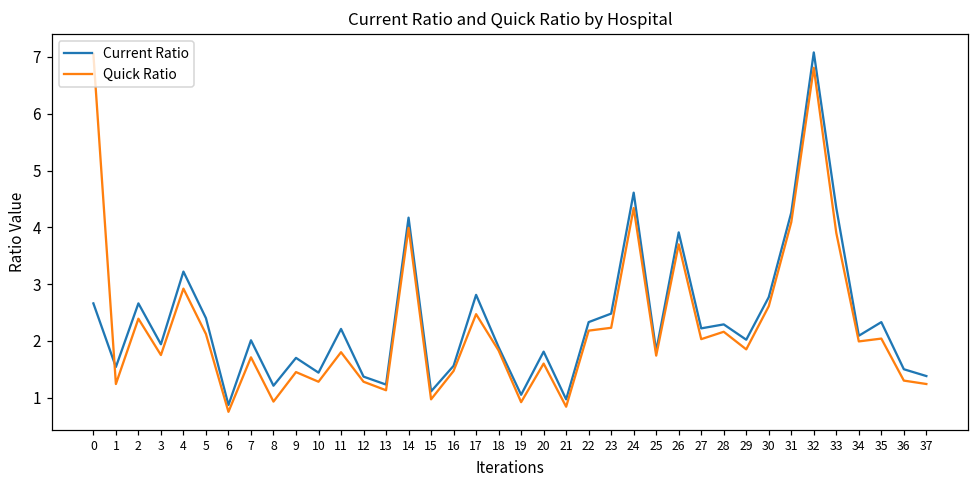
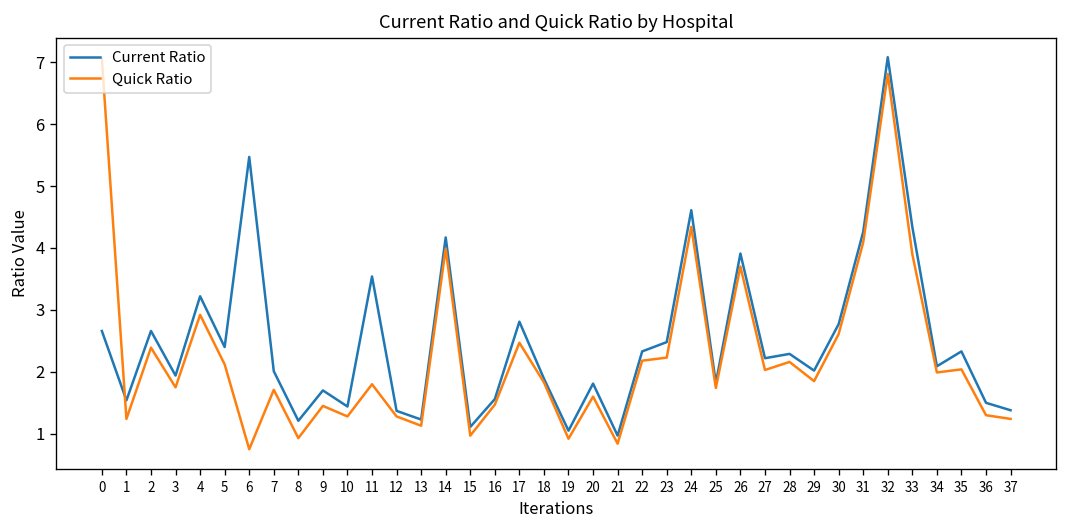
Current Ratio, 6: 0.9 -> 5.5
Current Ratio, 11: 2.2 -> 3.5
